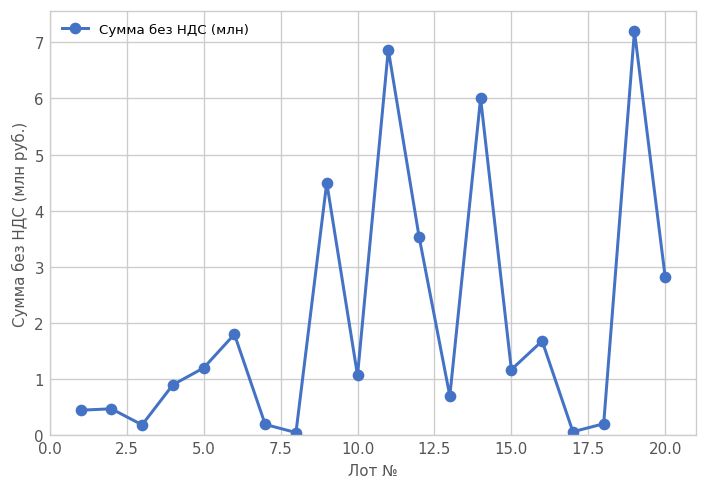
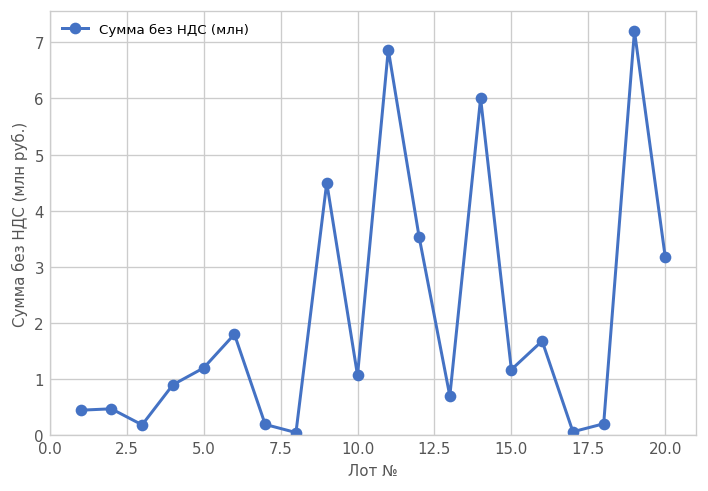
20.0: 2.8 -> 3.2
